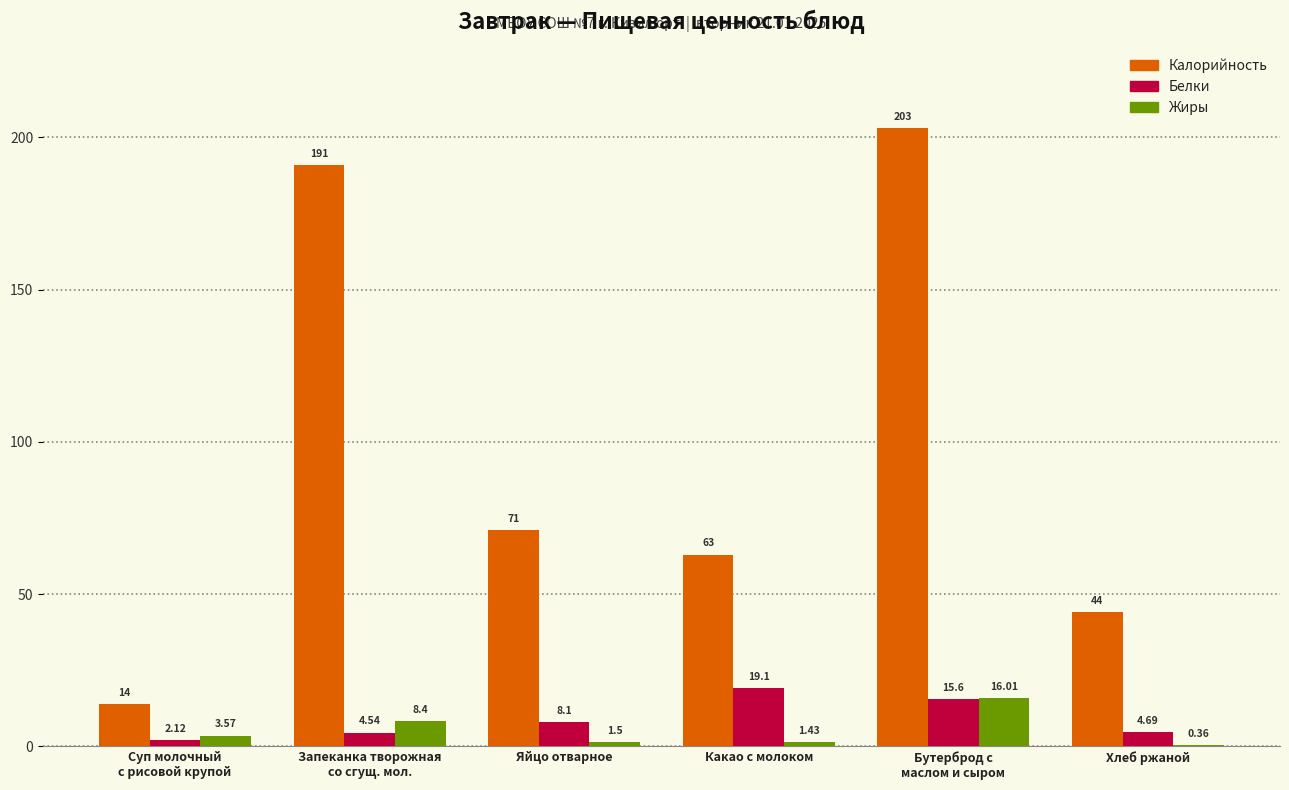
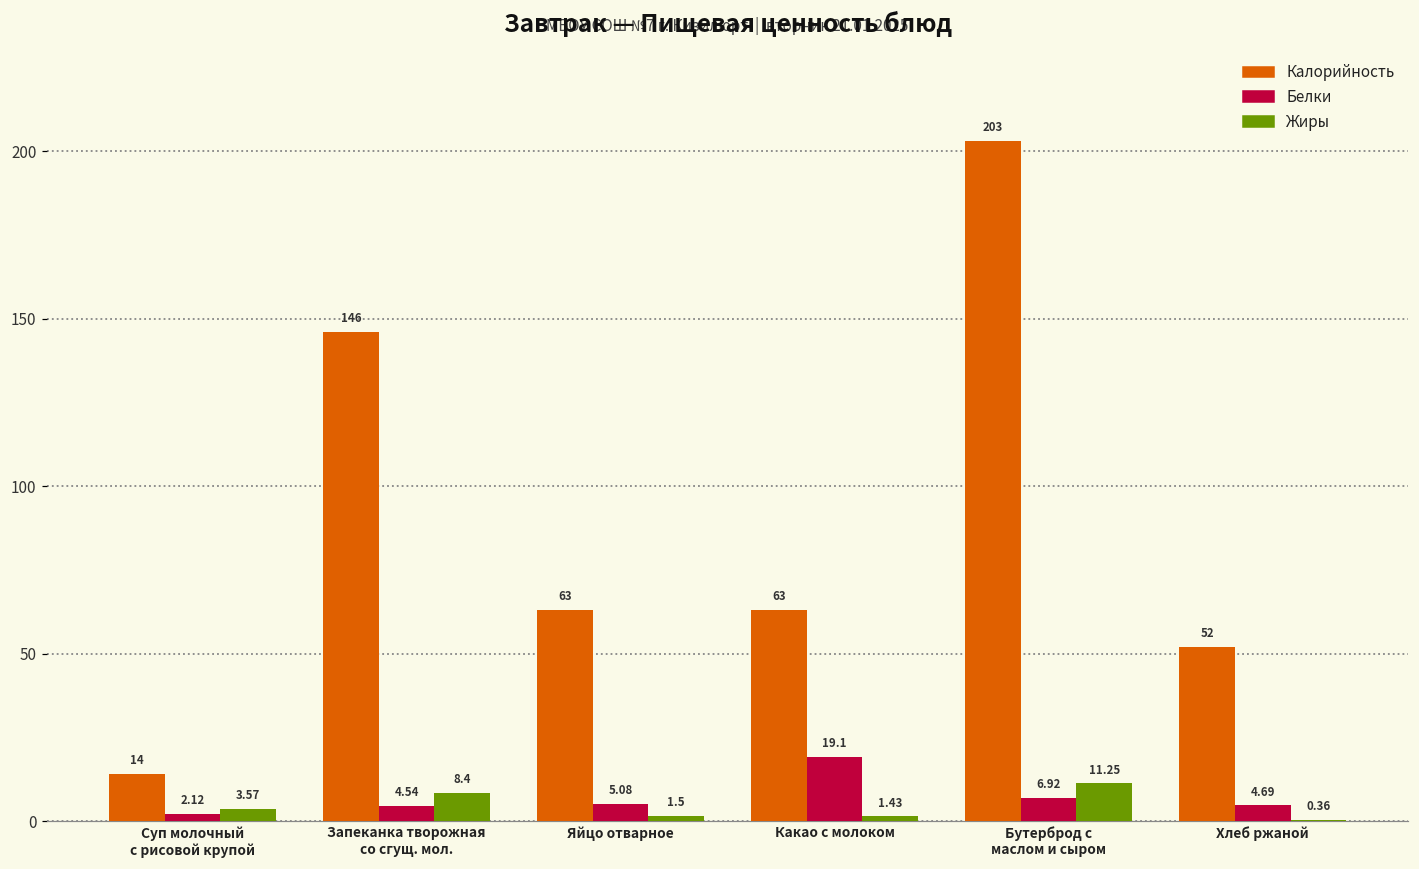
Калорийность, Запеканка творожная со сгущ. мол.: 191 -> 146
Калорийность, Яйцо отварное: 71 -> 63
Белки, Яйцо отварное: 8.1 -> 5.08
Белки, Бутерброд с маслом и сыром: 15.6 -> 6.92
Жиры, Бутерброд с маслом и сыром: 16.01 -> 11.25
Калорийность, Хлеб ржаной: 44 -> 52
